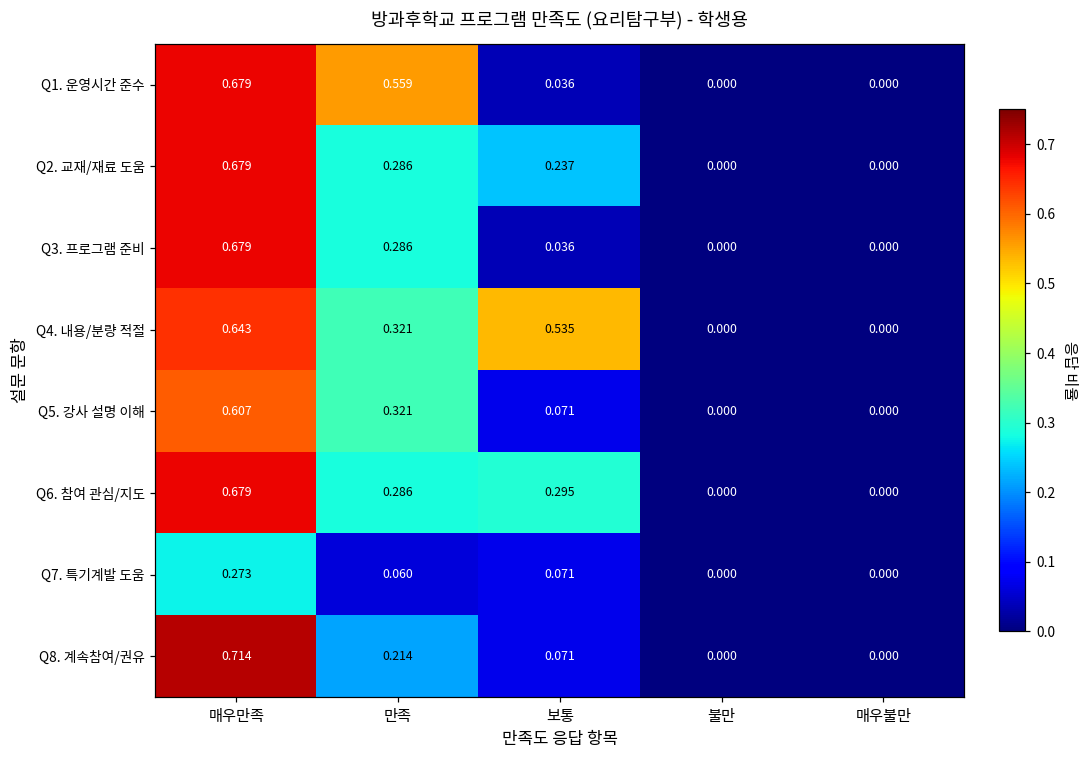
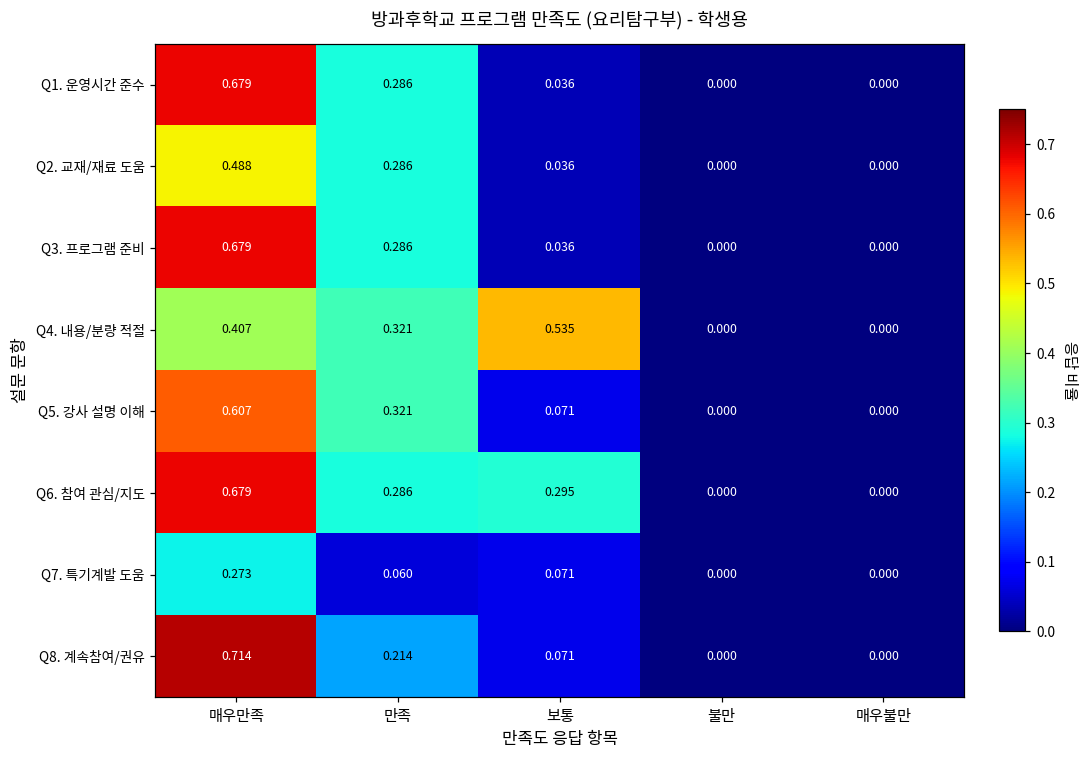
Q1. 운영시간 준수, 만족: 0.559 -> 0.286
Q2. 교재/재료 도움, 매우만족: 0.679 -> 0.488
Q2. 교재/재료 도움, 보통: 0.237 -> 0.036
Q4. 내용/분량 적절, 매우만족: 0.643 -> 0.407
